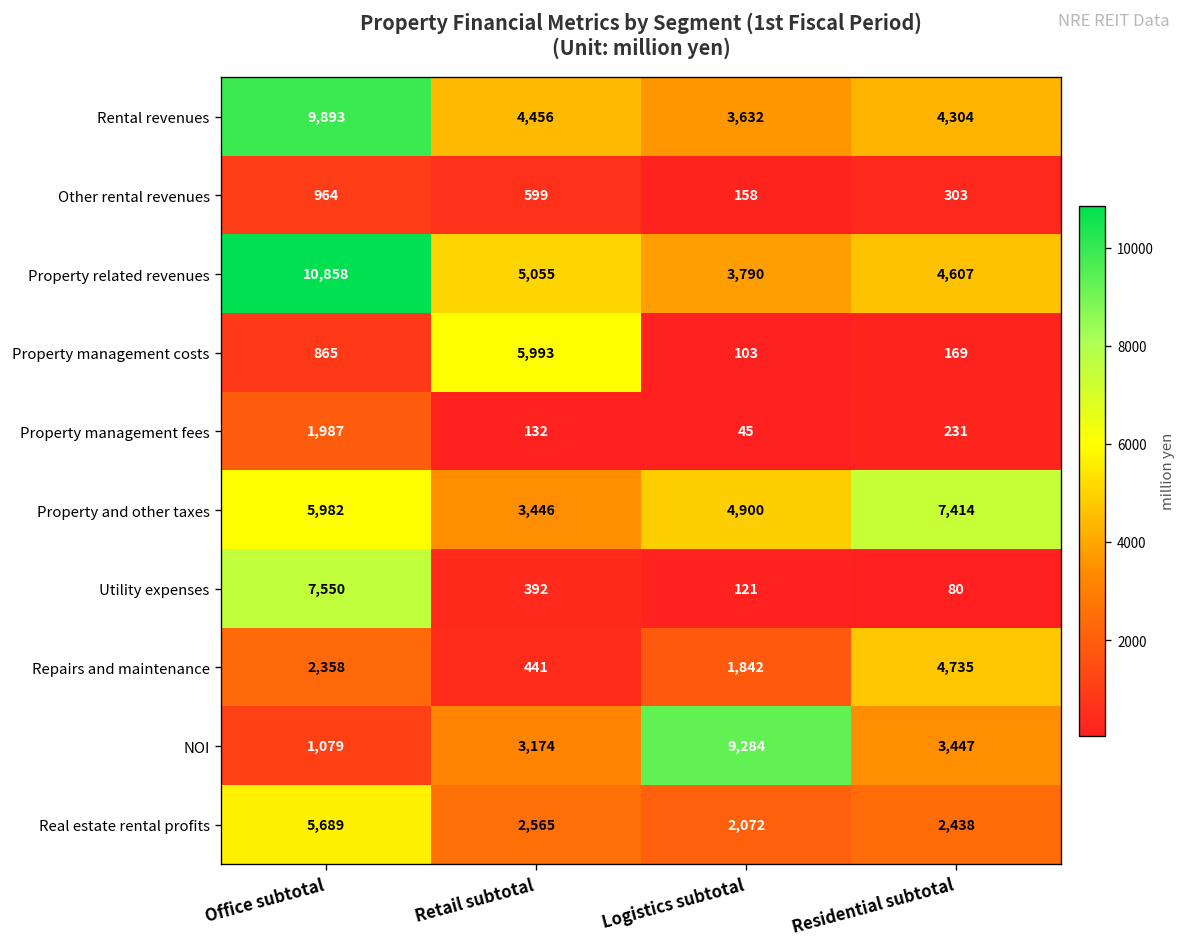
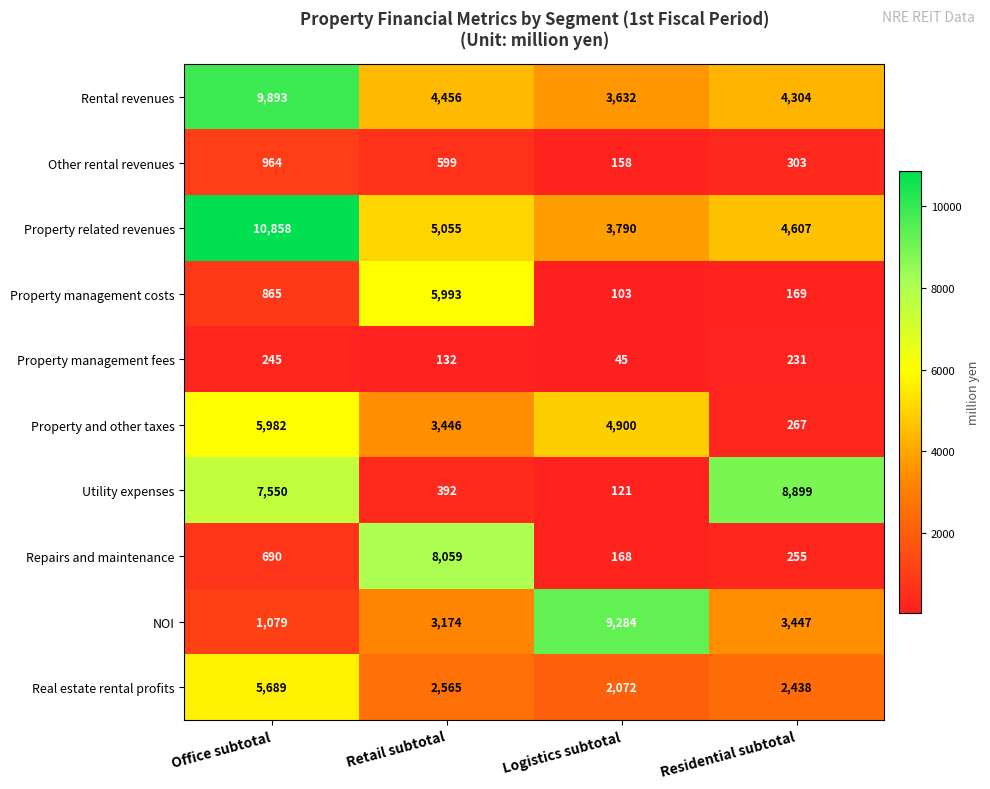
Property management fees, Office subtotal: 1,987 -> 245
Property and other taxes, Residential subtotal: 7,414 -> 267
Utility expenses, Residential subtotal: 80 -> 8,899
Repairs and maintenance, Office subtotal: 2,358 -> 690
Repairs and maintenance, Retail subtotal: 441 -> 8,059
Repairs and maintenance, Logistics subtotal: 1,842 -> 168
Repairs and maintenance, Residential subtotal: 4,735 -> 255
